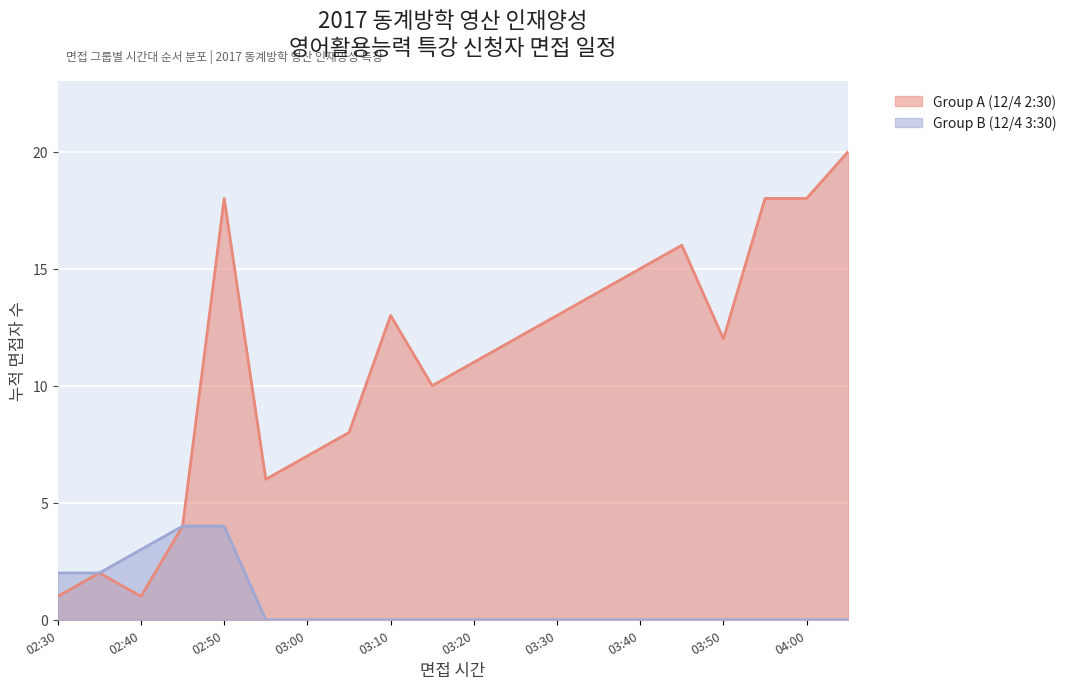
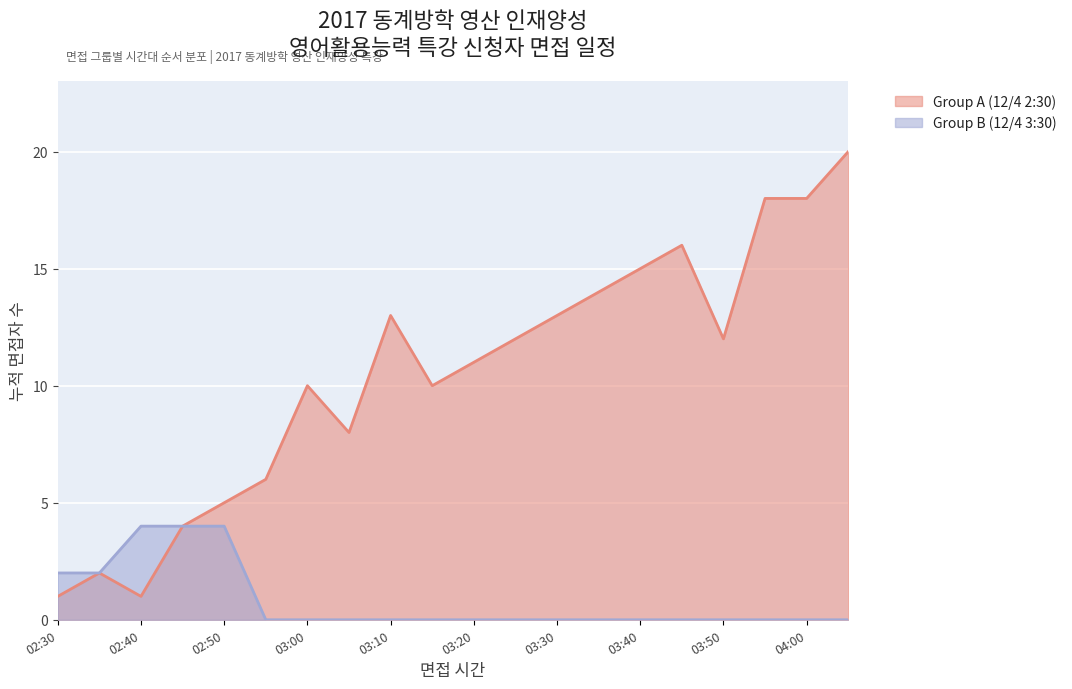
Group B (12/4 3:30), 02:40: 3 -> 4
Group A (12/4 2:30), 02:50: 18 -> 5
Group A (12/4 2:30), 03:00: 7 -> 10
